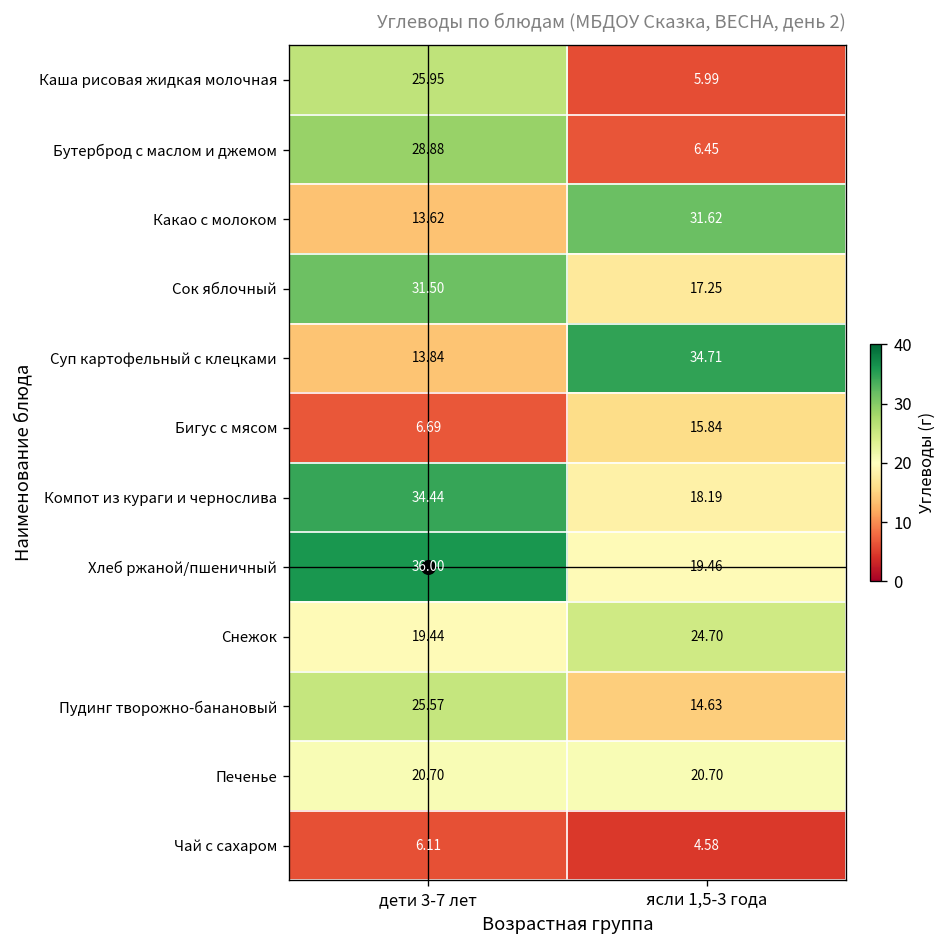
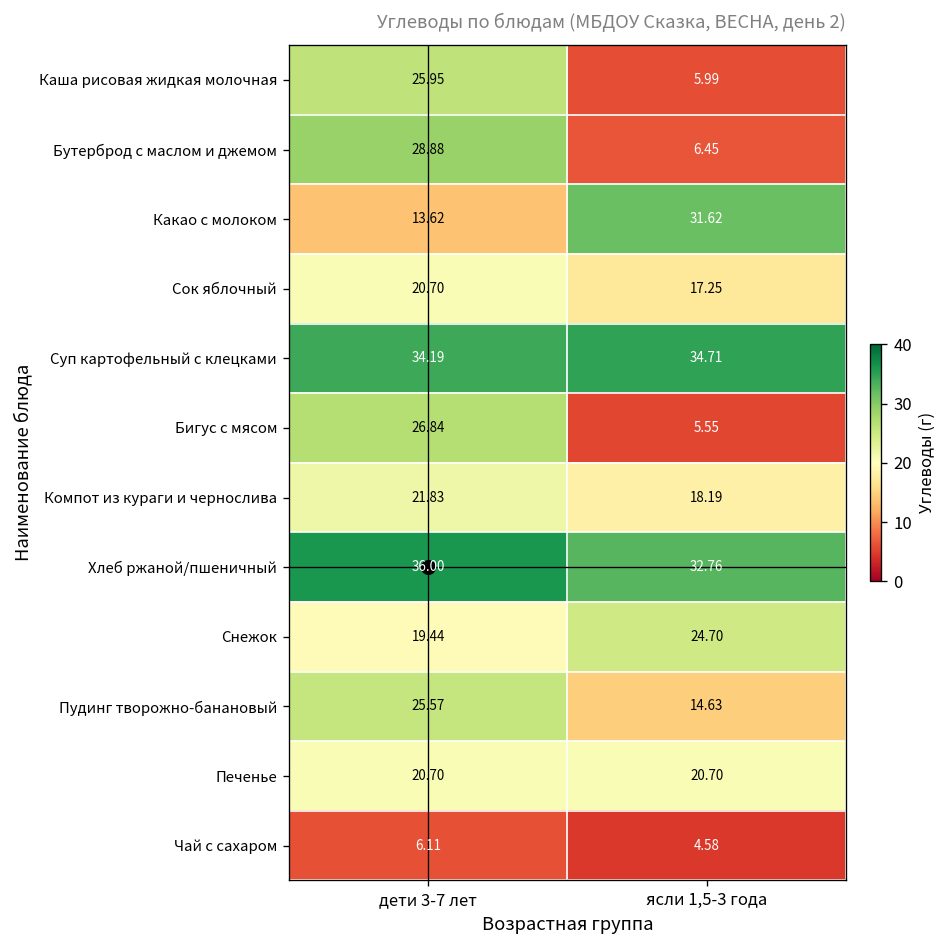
Сок яблочный, дети 3-7 лет: 31.50 -> 20.70
Суп картофельный с клецками, дети 3-7 лет: 13.84 -> 34.19
Бигус с мясом, дети 3-7 лет: 6.69 -> 26.84
Бигус с мясом, ясли 1,5-3 года: 15.84 -> 5.55
Компот из кураги и чернослива, дети 3-7 лет: 34.44 -> 21.83
Хлеб ржаной/пшеничный, ясли 1,5-3 года: 19.46 -> 32.76
